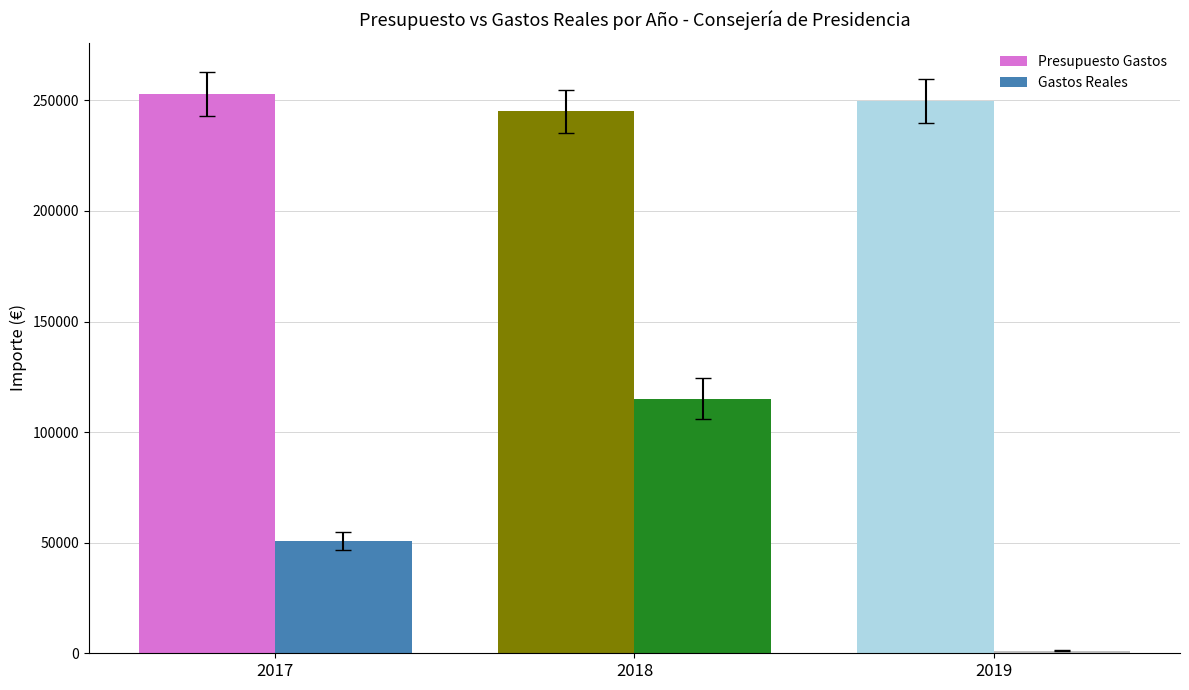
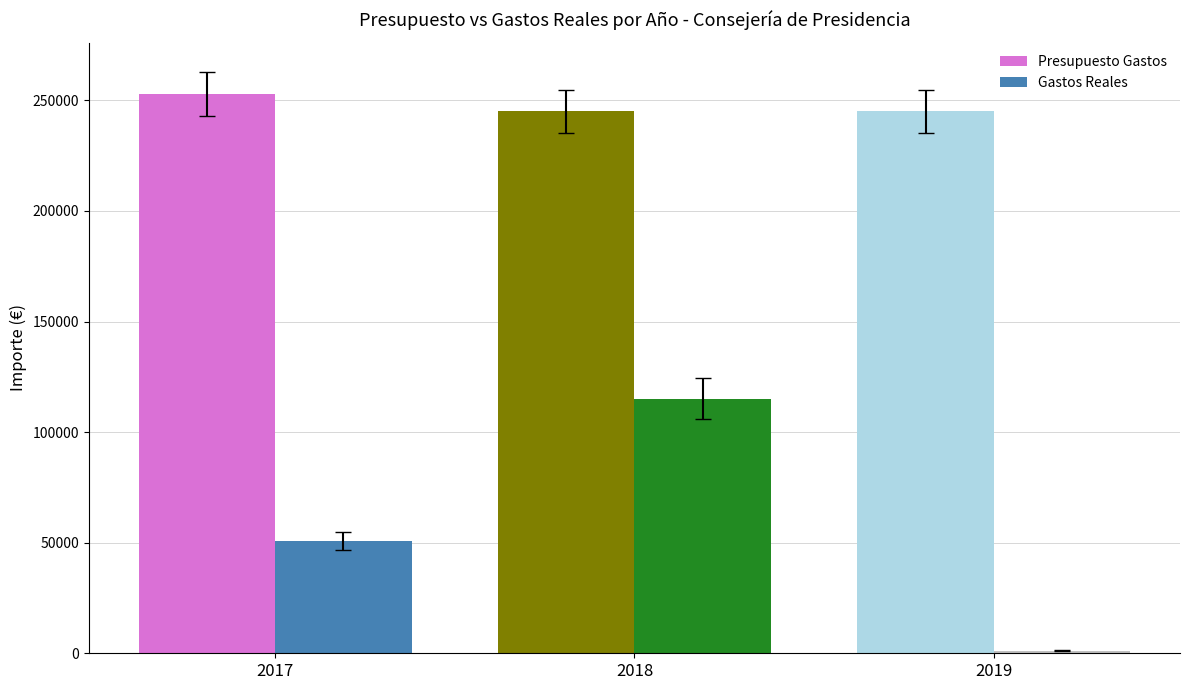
Presupuesto Gastos, 2019: 250000 -> 245000
